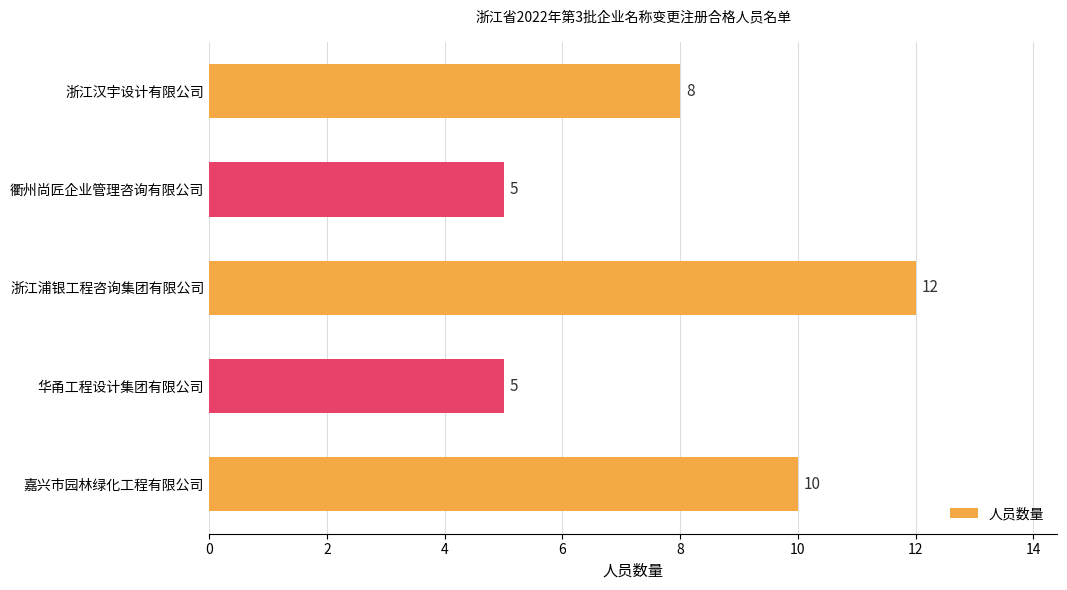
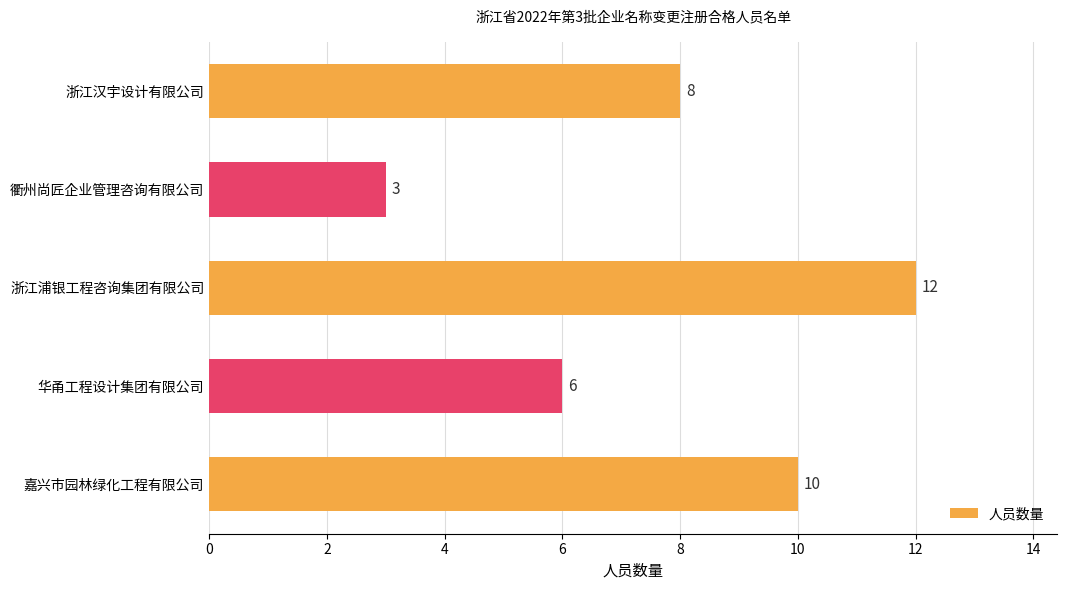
衢州尚匠企业管理咨询有限公司: 5 -> 3
华甬工程设计集团有限公司: 5 -> 6
